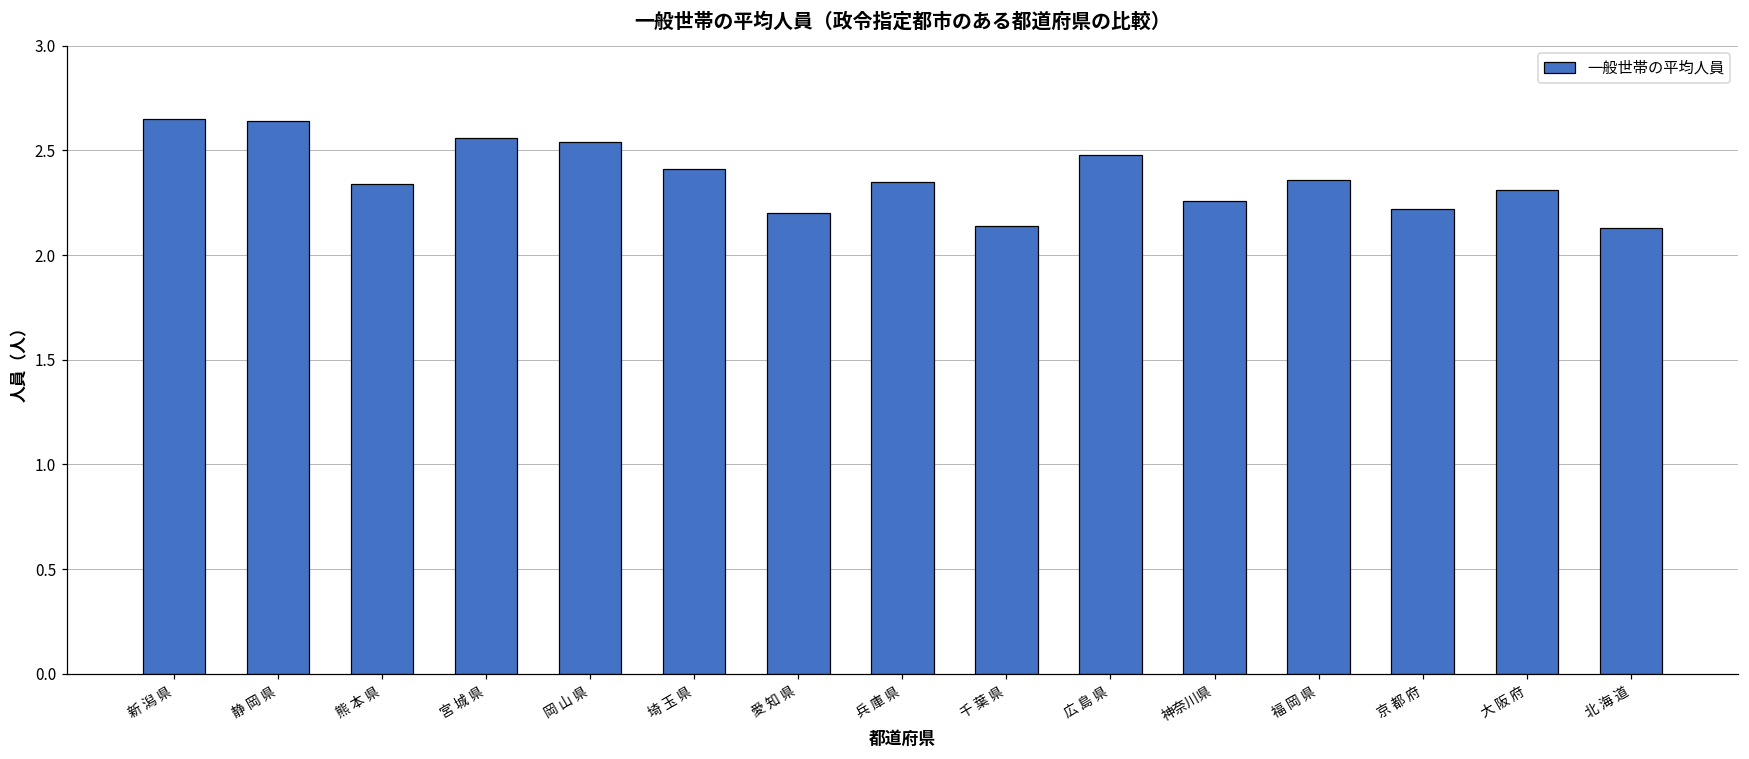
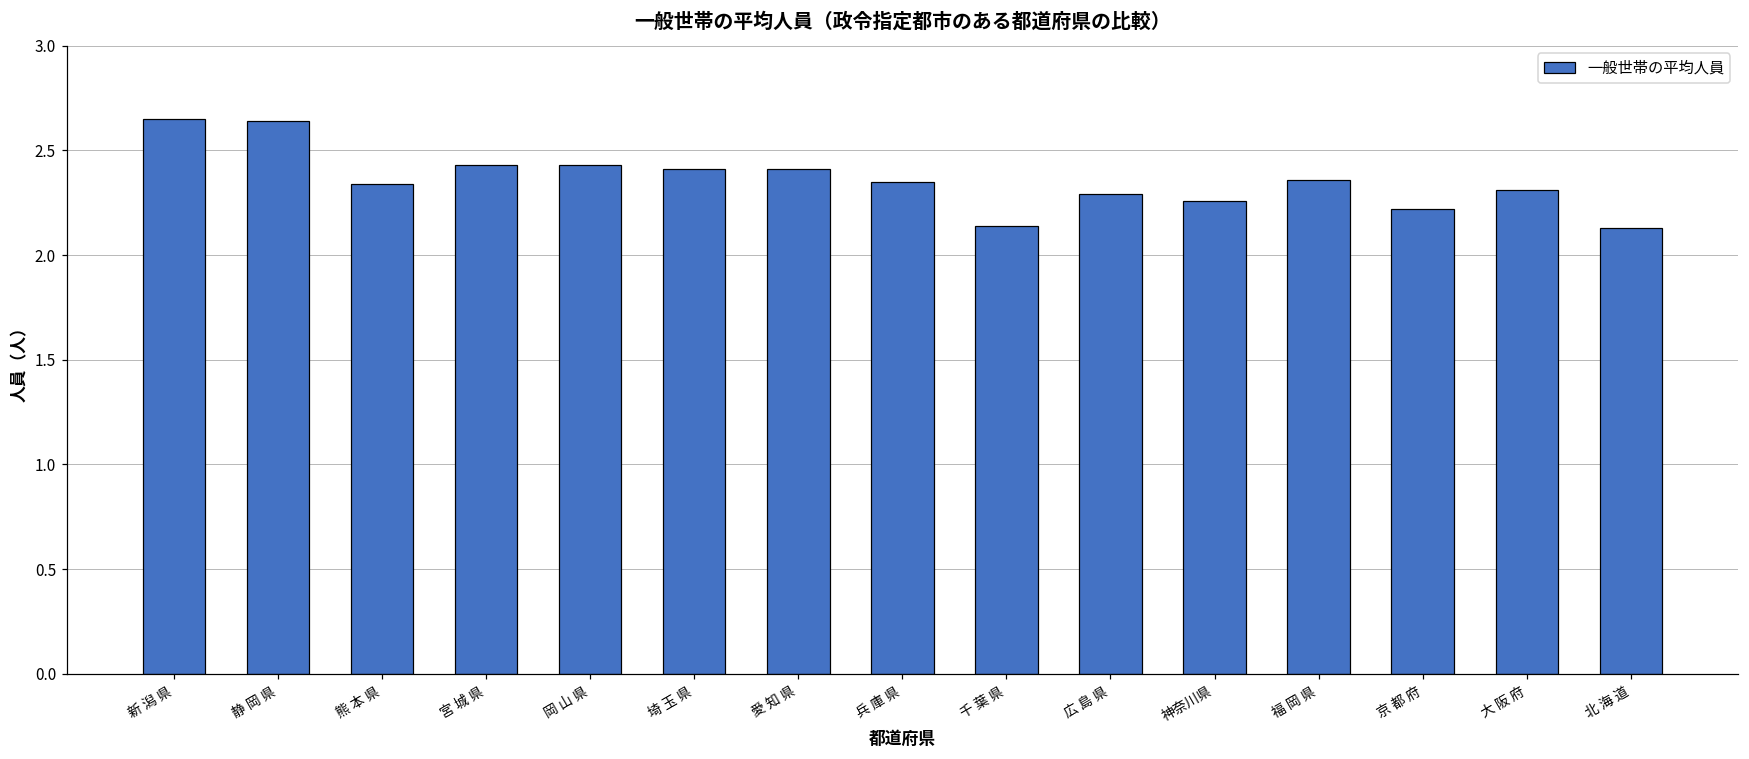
宮 城 県: 2.56 -> 2.43
岡 山 県: 2.54 -> 2.43
愛 知 県: 2.20 -> 2.41
広 島 県: 2.48 -> 2.29
